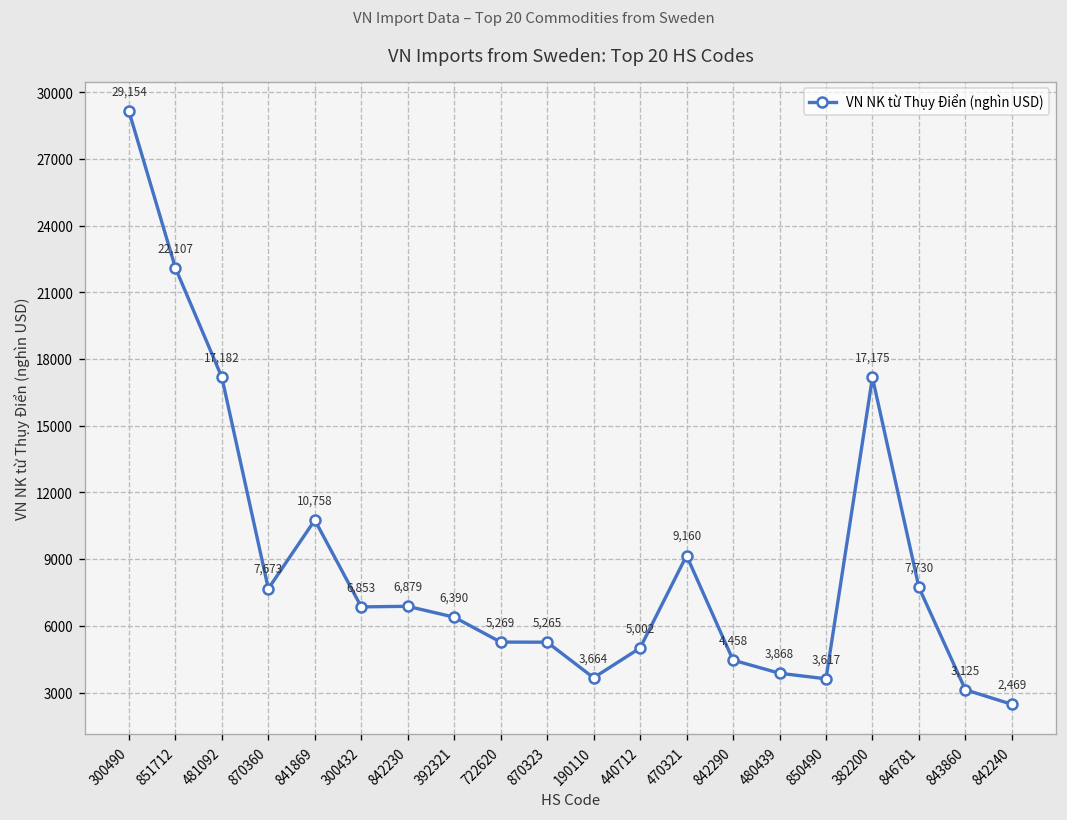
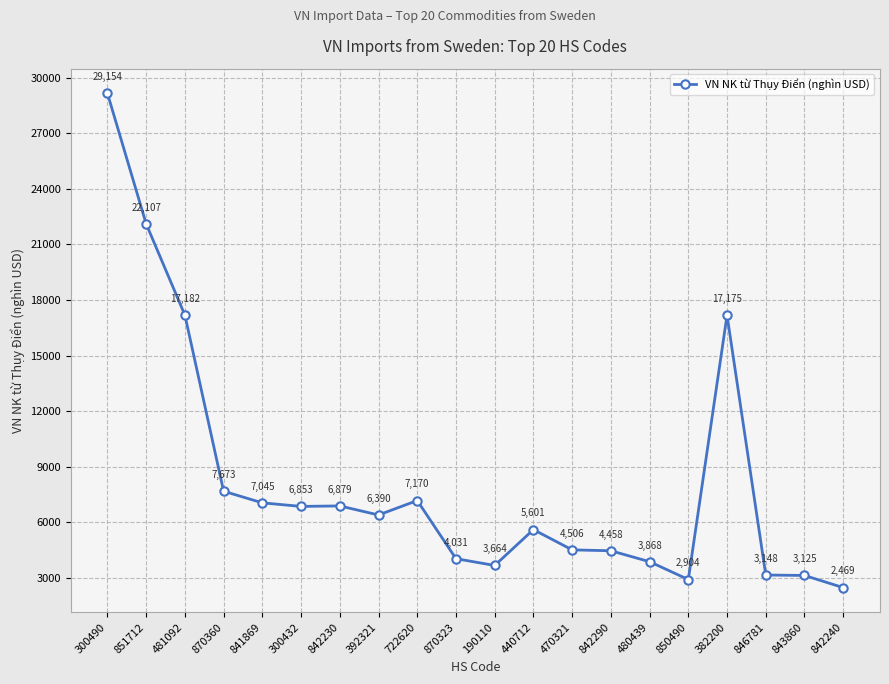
841869: 10,758 -> 7,045
722620: 5,269 -> 7,170
870323: 5,265 -> 4,031
440712: 5,002 -> 5,601
470321: 9,160 -> 4,506
850490: 3,617 -> 2,904
846781: 7,730 -> 3,148
